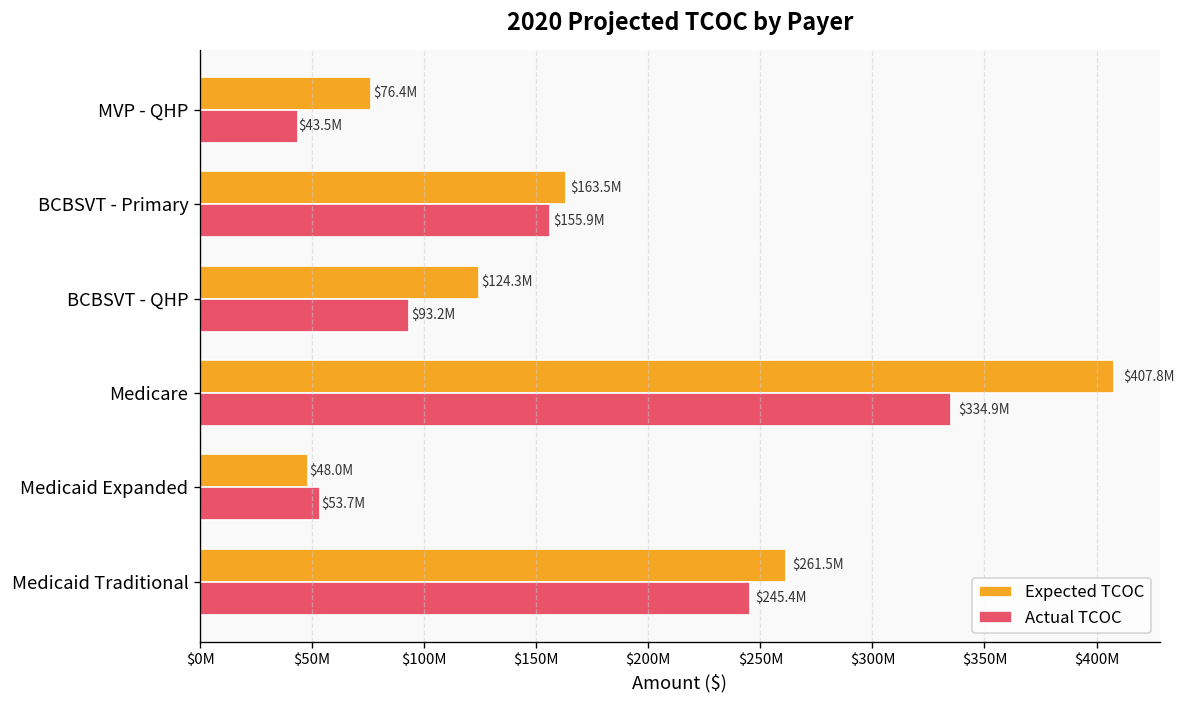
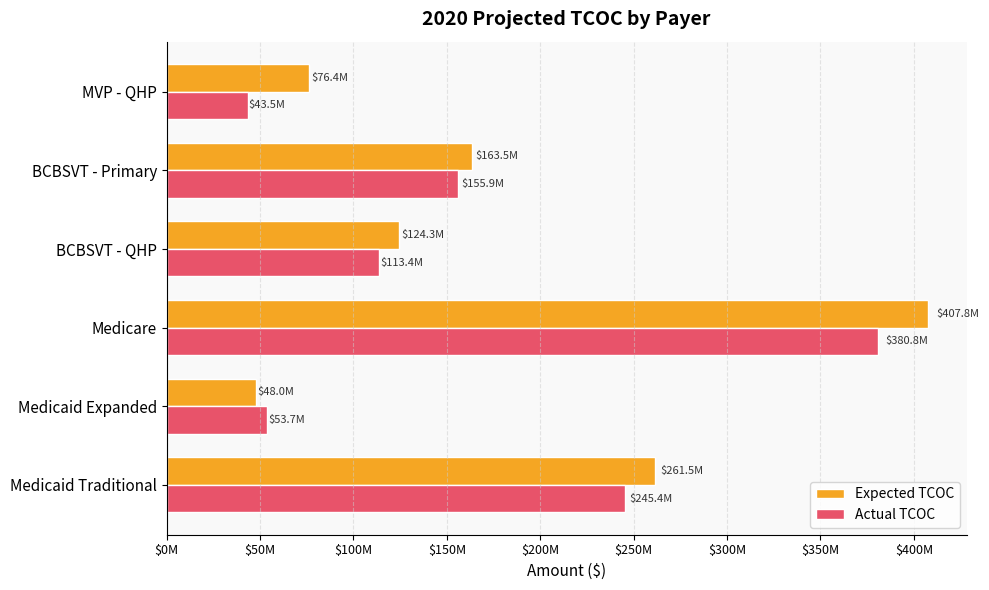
Actual TCOC, BCBSVT - QHP: $93.2M -> $113.4M
Actual TCOC, Medicare: $334.9M -> $380.8M
